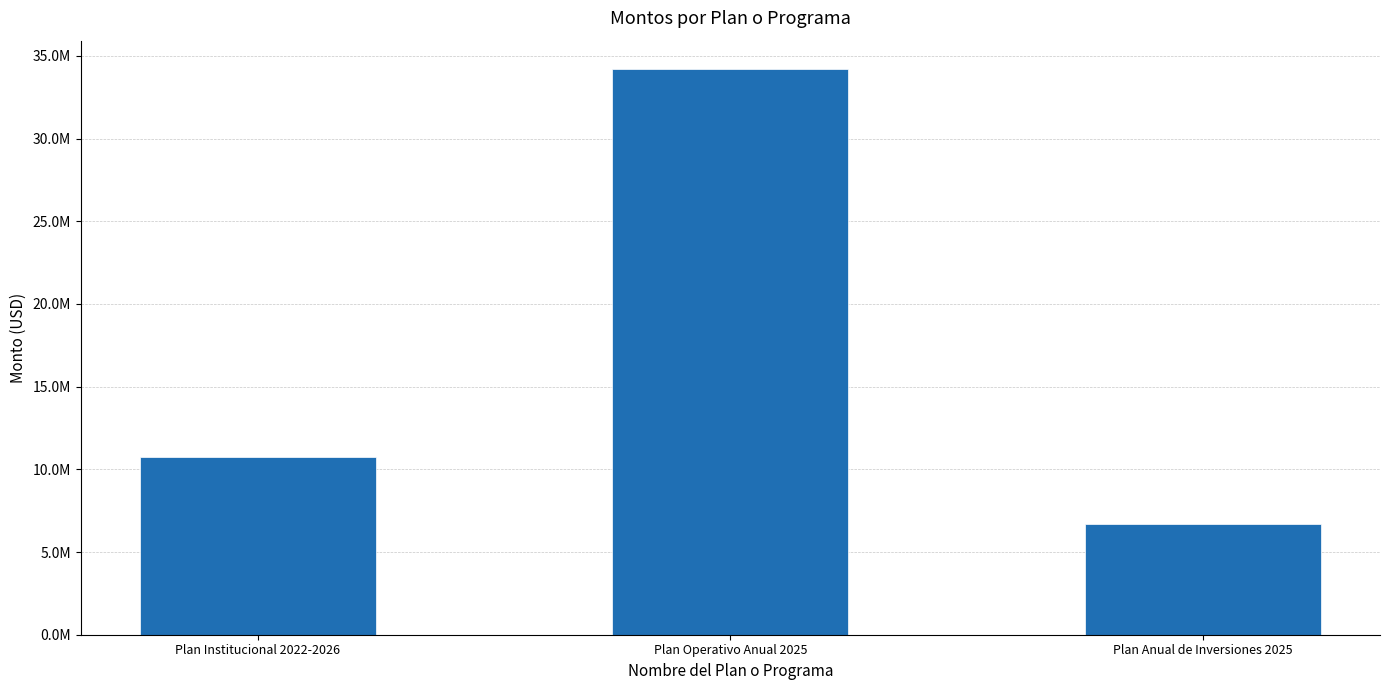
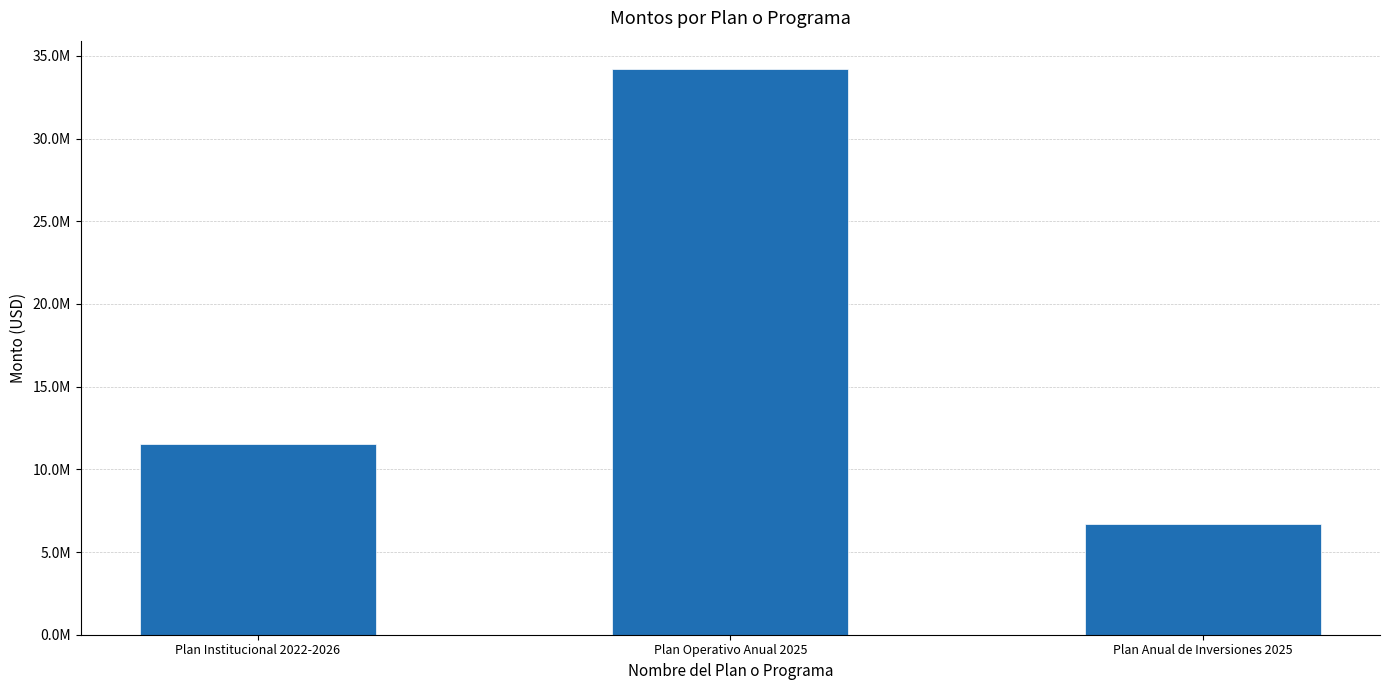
Plan Institucional 2022-2026: 10800000 -> 11500000
